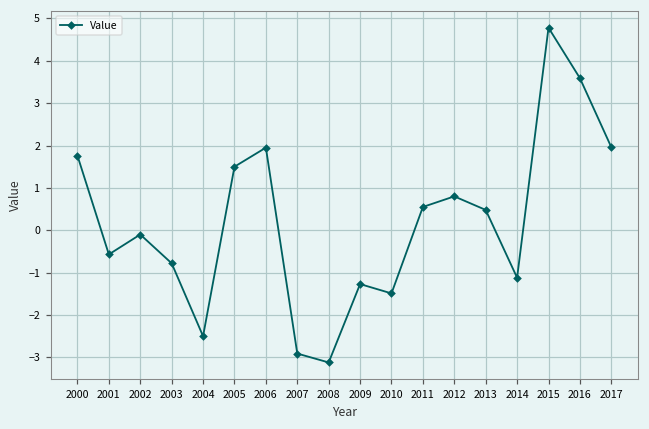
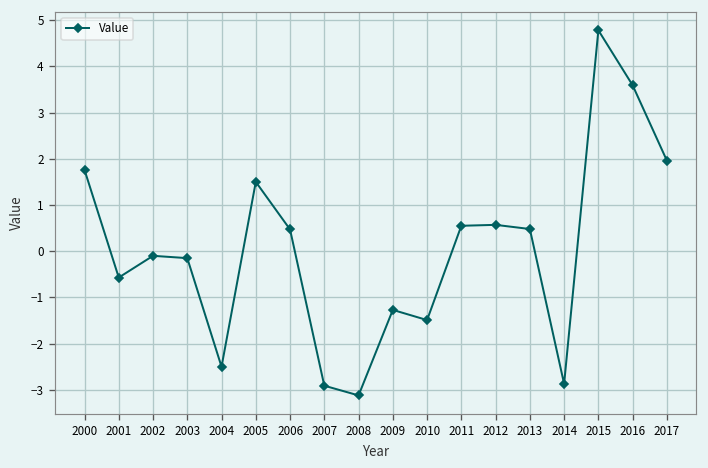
2003: -0.8 -> -0.2
2006: 2.0 -> 0.5
2012: 0.8 -> 0.6
2014: -1.1 -> -2.9
